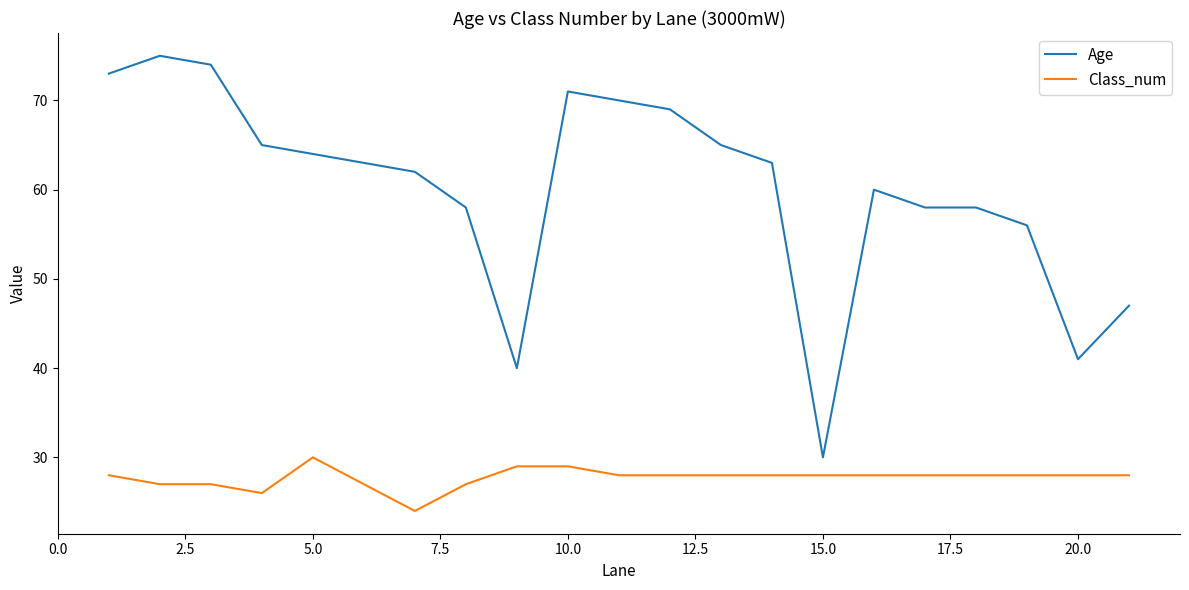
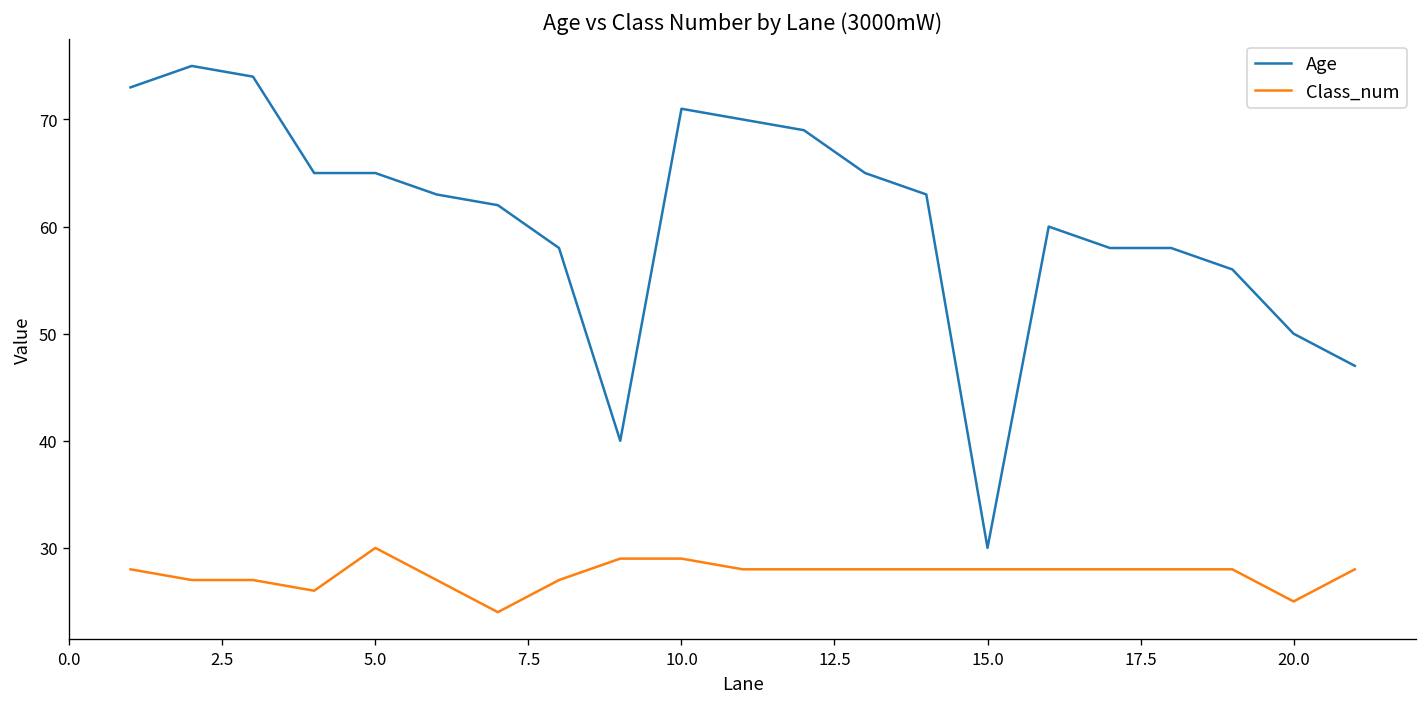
Age, 5.0: 64 -> 65
Age, 20.0: 41 -> 50
Class_num, 20.0: 28 -> 25
